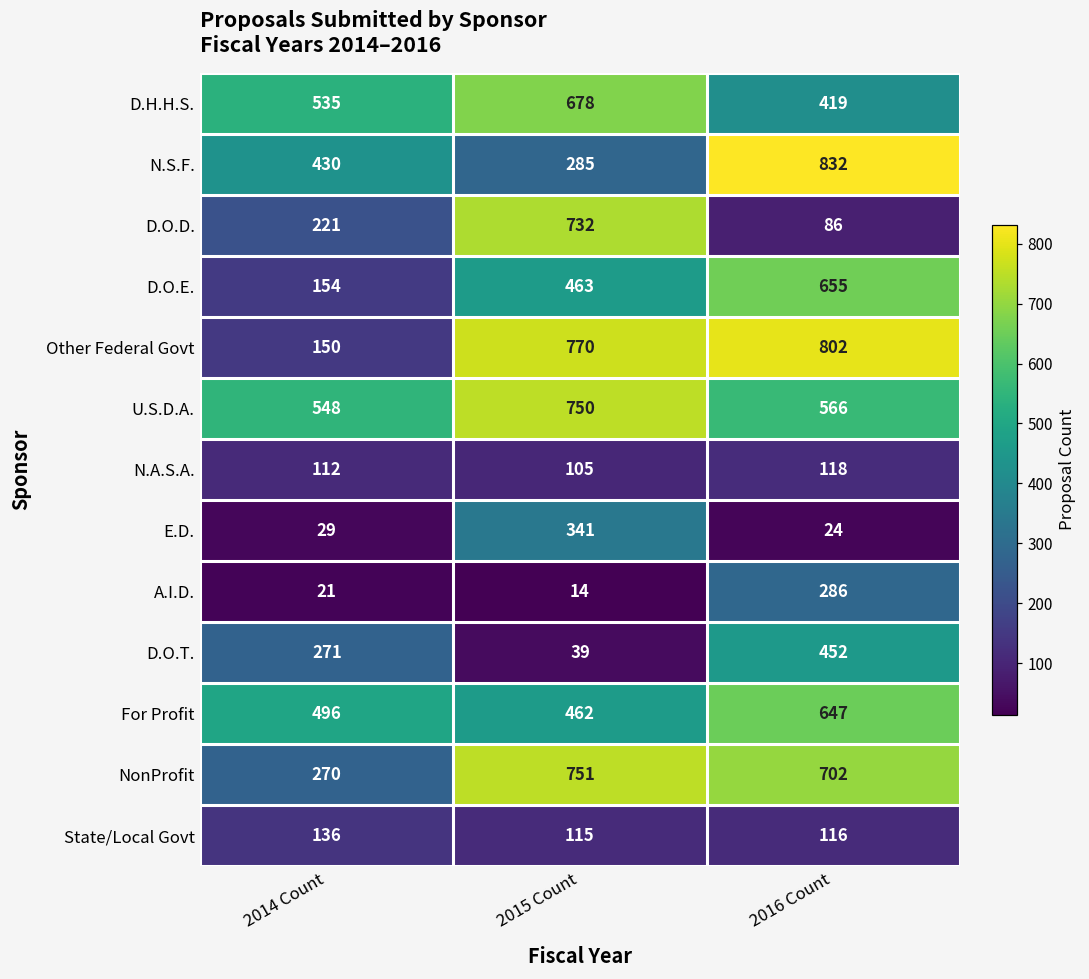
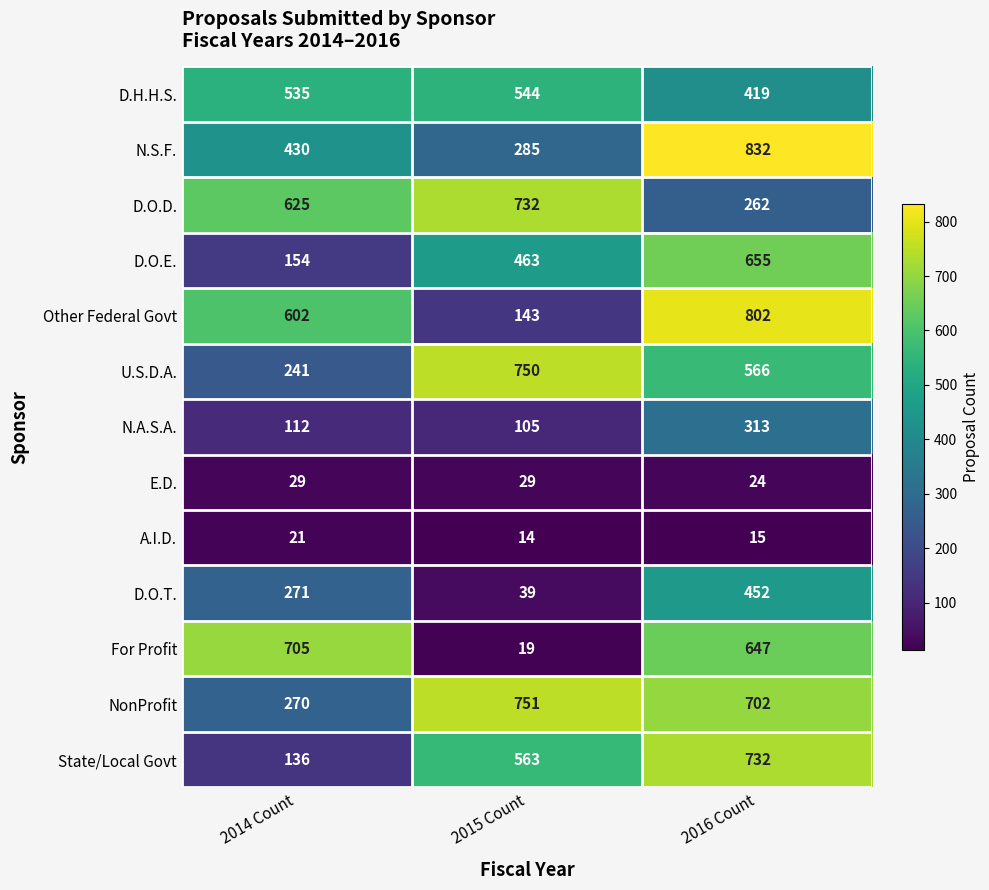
D.H.H.S., 2015 Count: 678 -> 544
D.O.D., 2014 Count: 221 -> 625
D.O.D., 2016 Count: 86 -> 262
Other Federal Govt, 2014 Count: 150 -> 602
Other Federal Govt, 2015 Count: 770 -> 143
U.S.D.A., 2014 Count: 548 -> 241
N.A.S.A., 2016 Count: 118 -> 313
E.D., 2015 Count: 341 -> 29
A.I.D., 2016 Count: 286 -> 15
For Profit, 2014 Count: 496 -> 705
For Profit, 2015 Count: 462 -> 19
State/Local Govt, 2015 Count: 115 -> 563
State/Local Govt, 2016 Count: 116 -> 732
